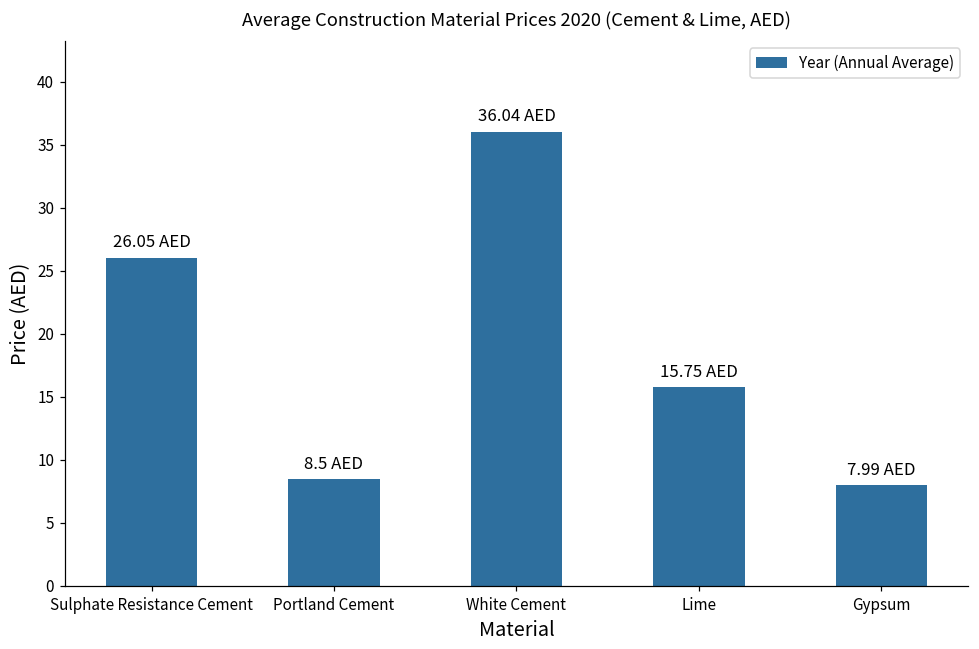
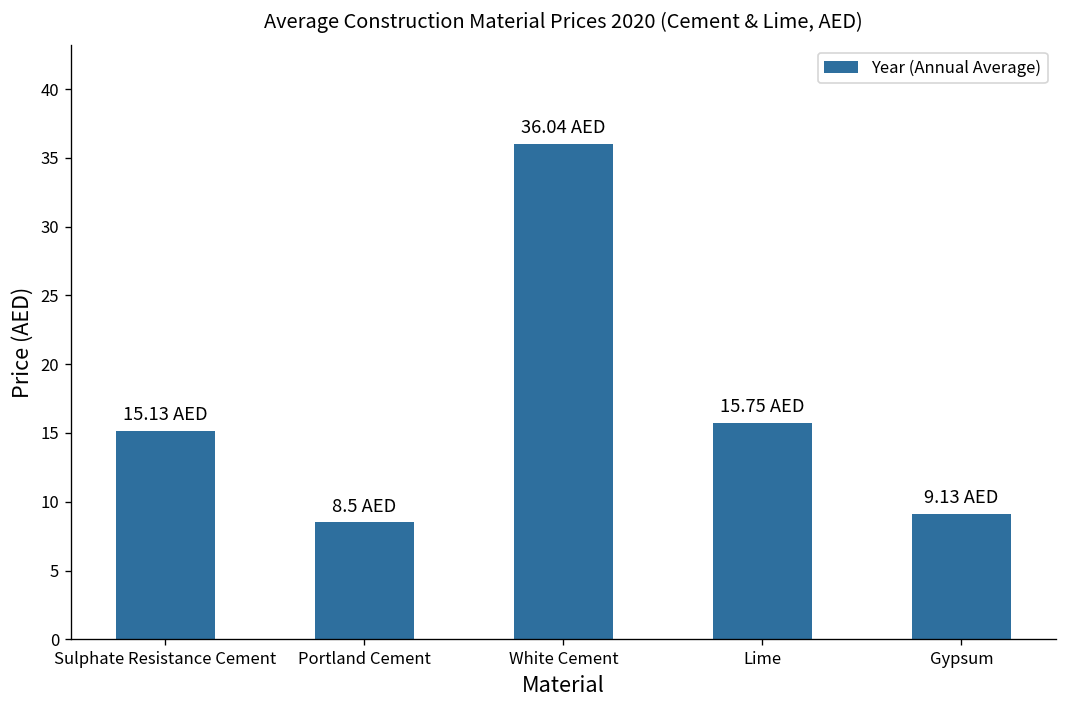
Sulphate Resistance Cement: 26.05 -> 15.13
Gypsum: 7.99 -> 9.13
